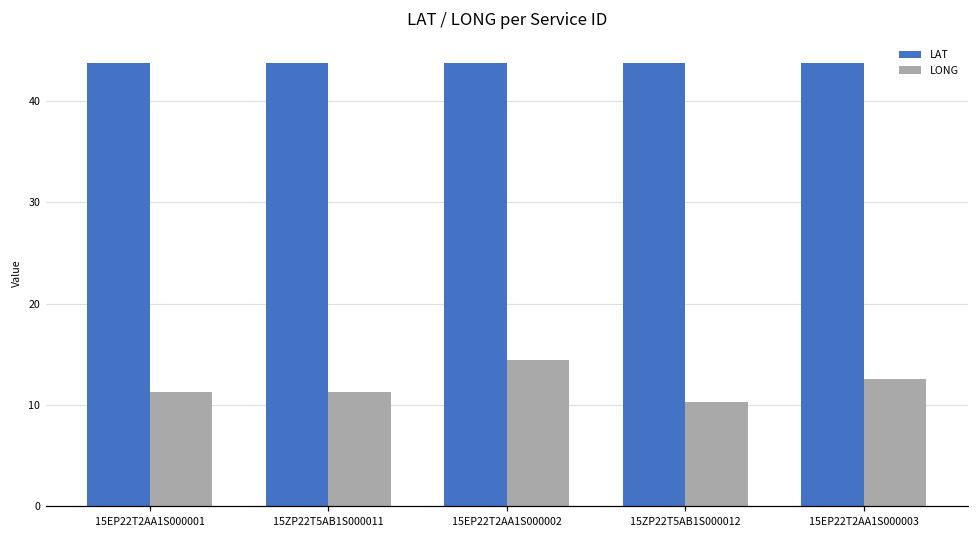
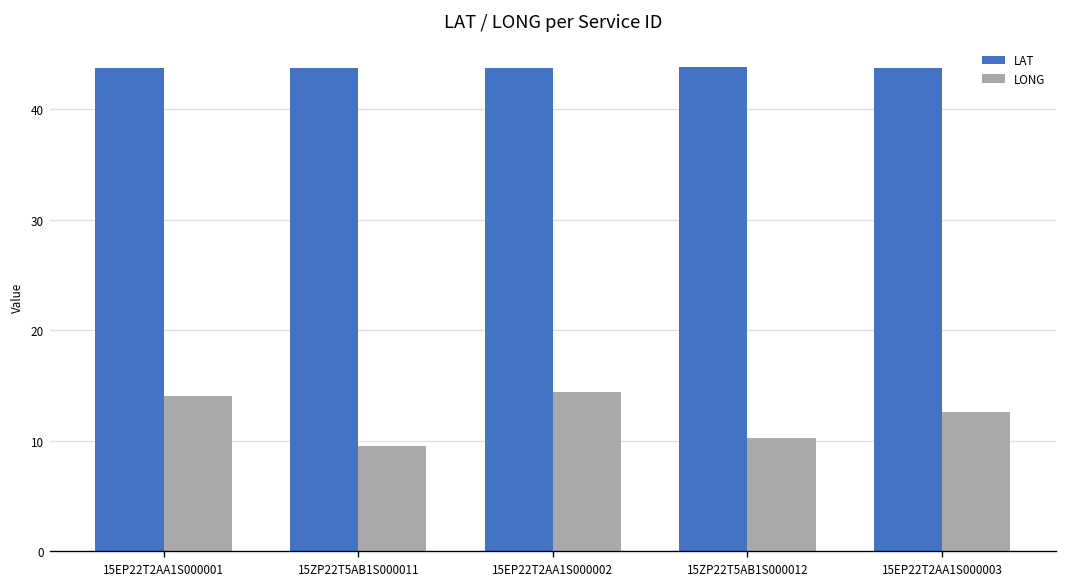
LONG, 15EP22T2AA1S000001: 11 -> 14
LONG, 15ZP22T5AB1S000011: 11 -> 10
